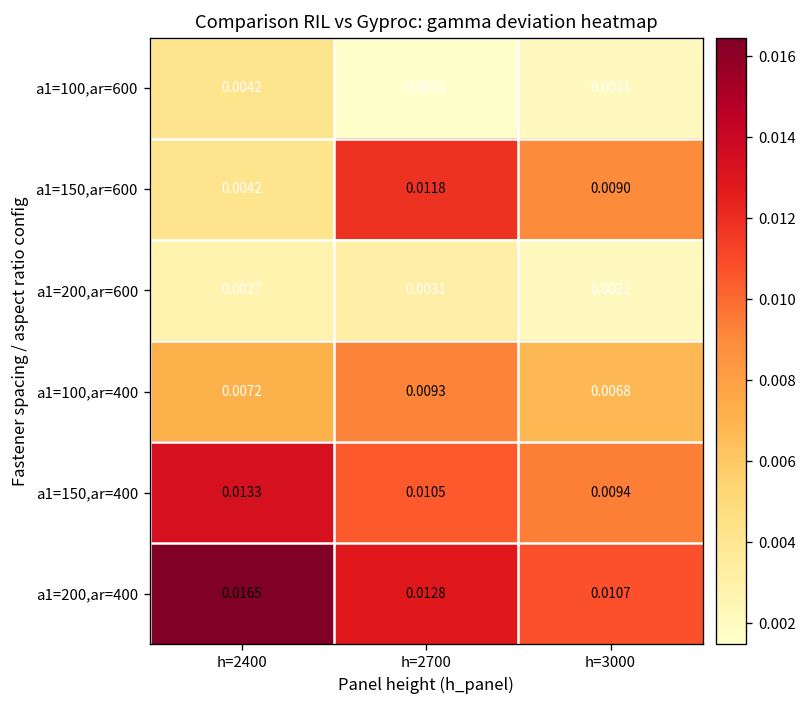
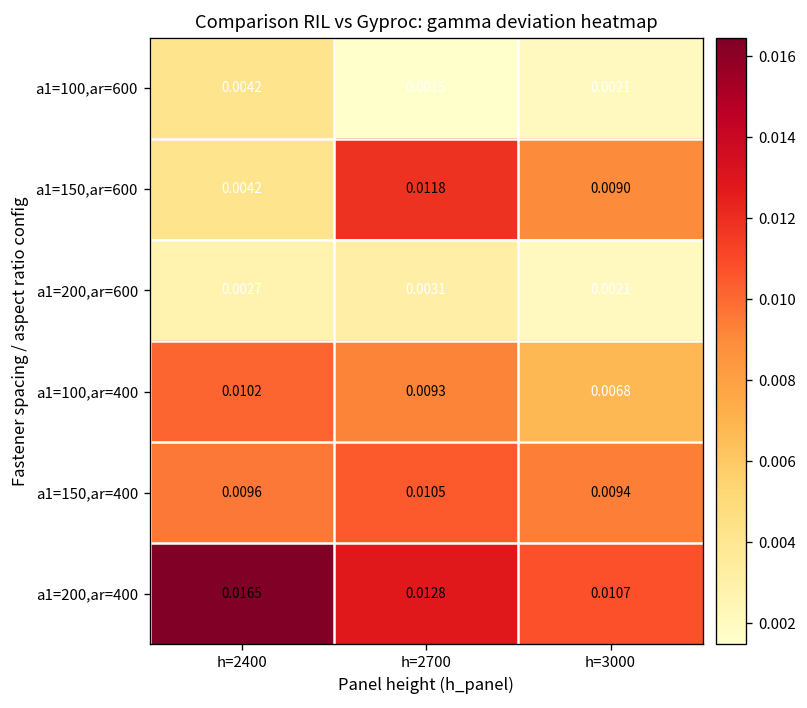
a1=100,ar=400, h=2400: 0.0072 -> 0.0102
a1=150,ar=400, h=2400: 0.0133 -> 0.0096
